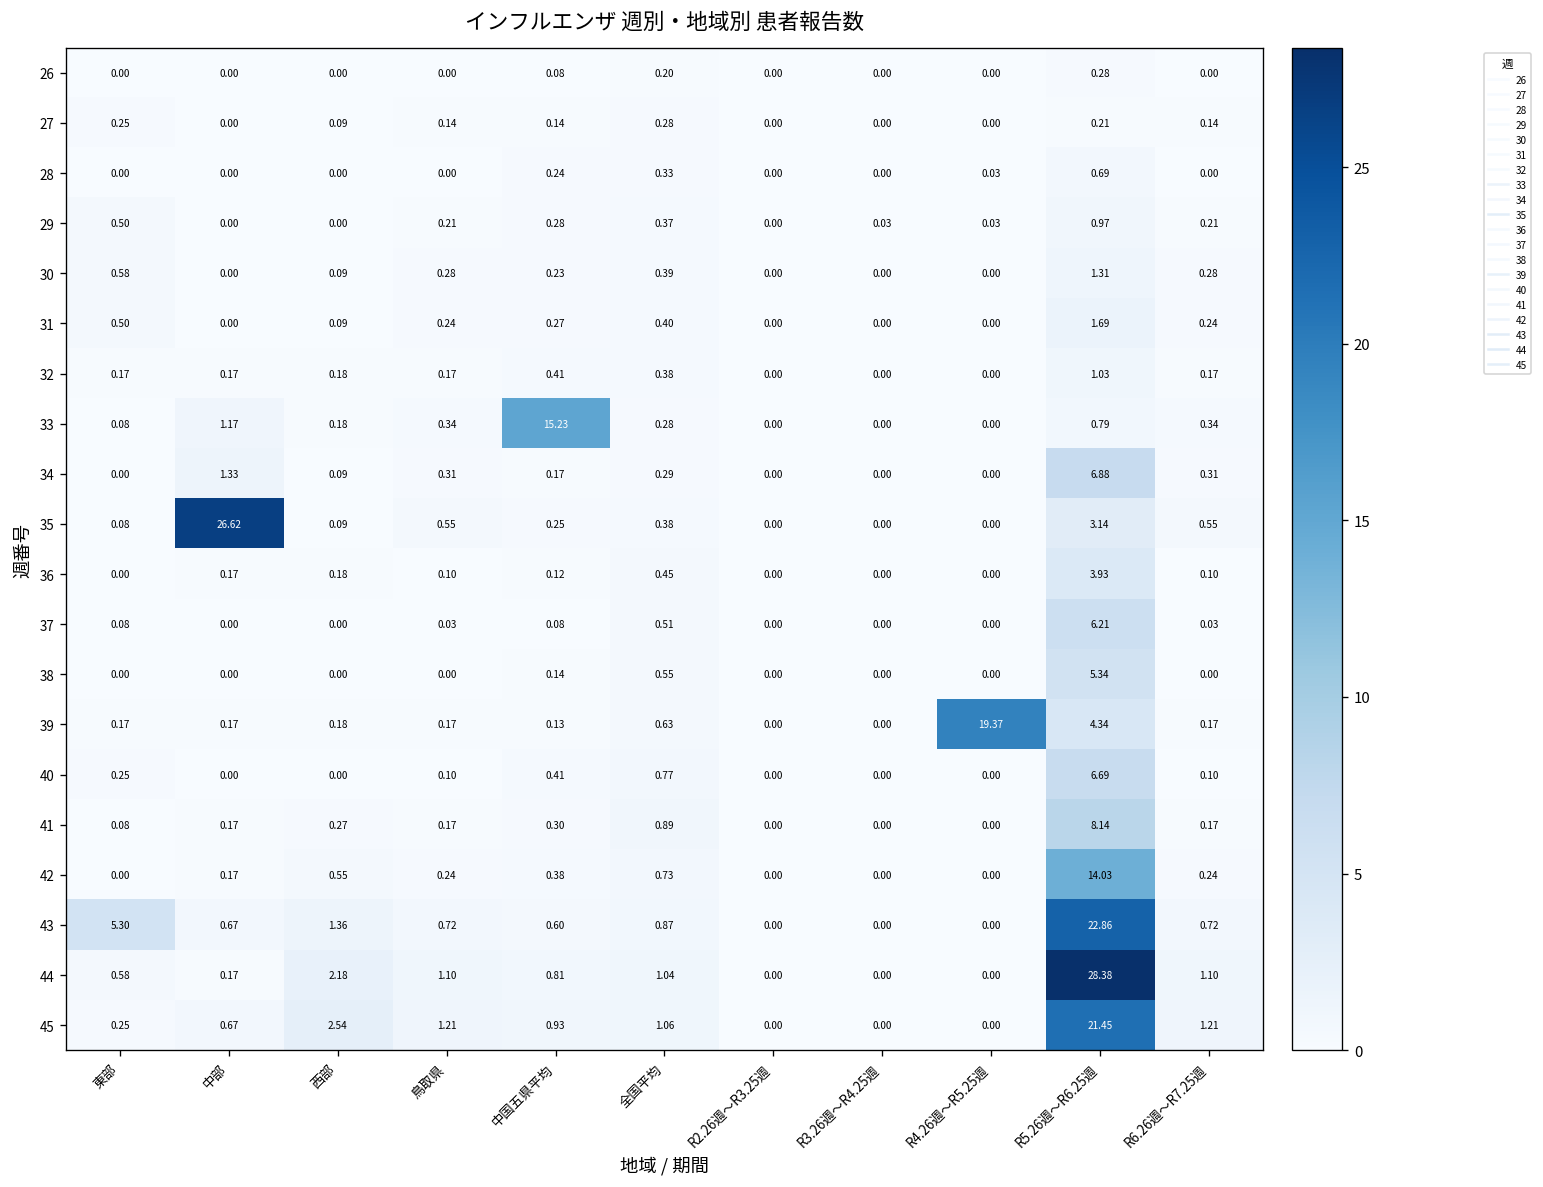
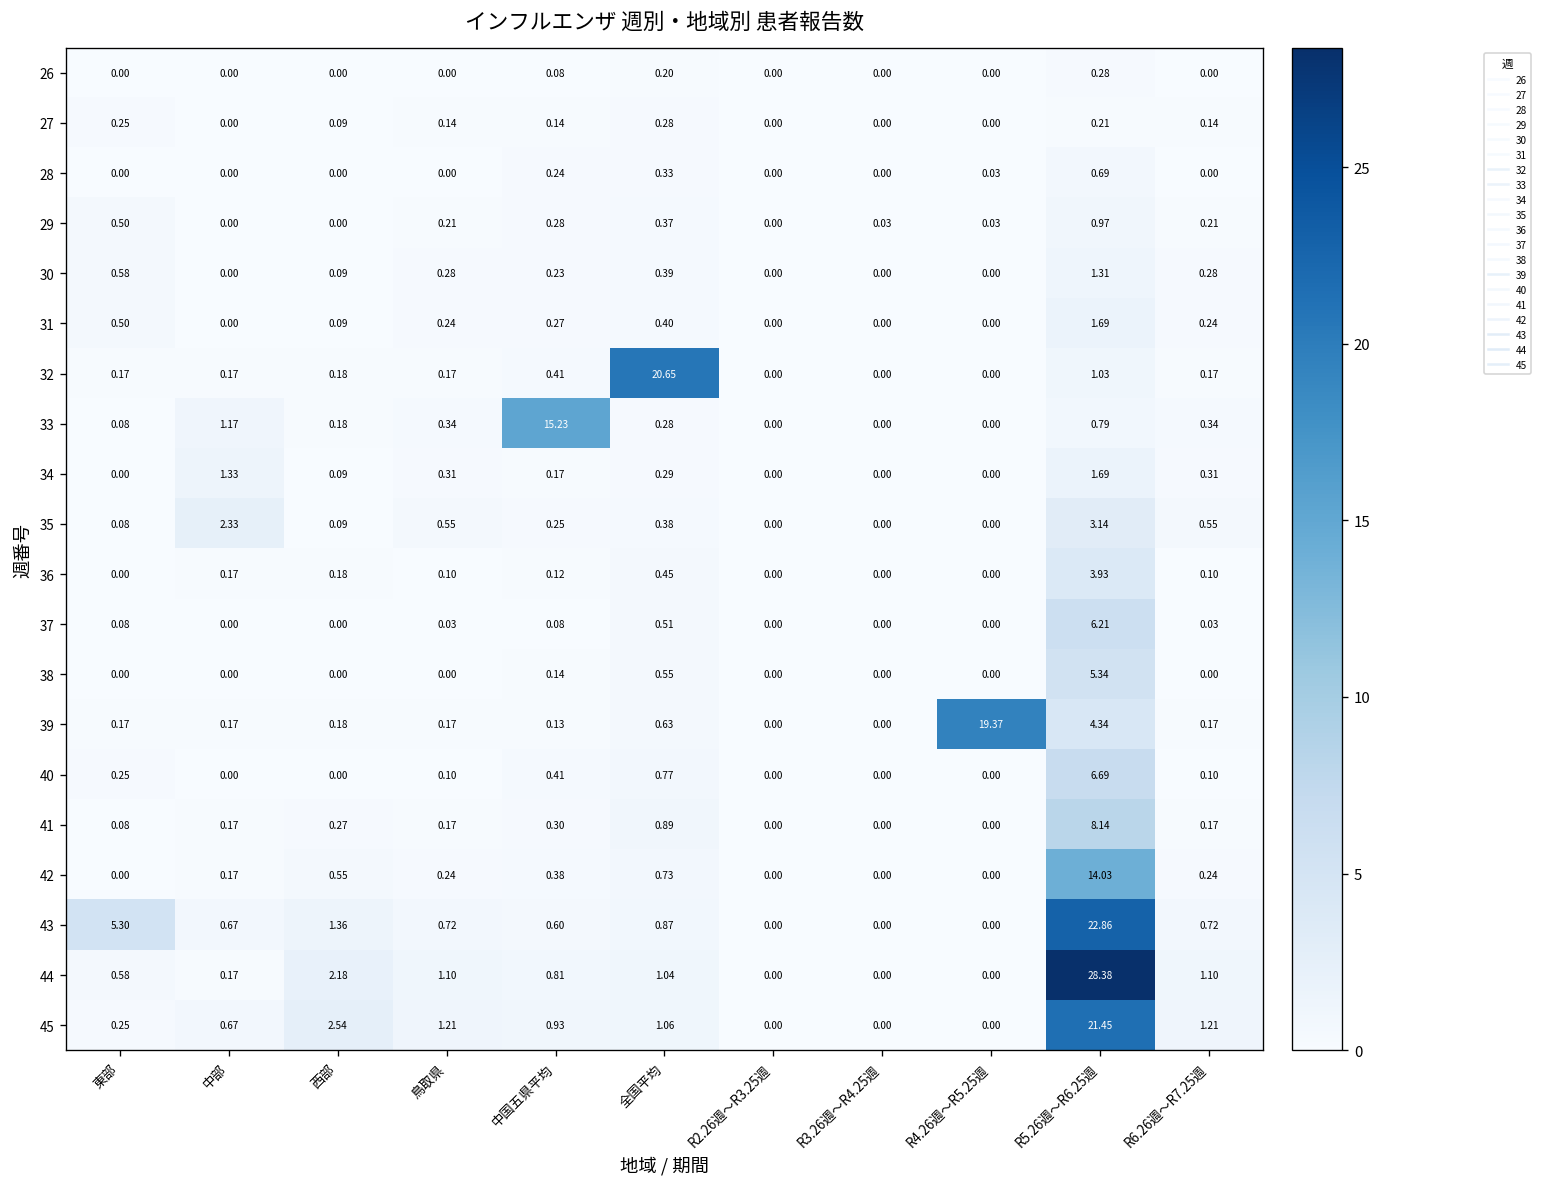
32, 全国平均: 0.38 -> 20.65
34, R5.26週～R6.25週: 6.88 -> 1.69
35, 中部: 26.62 -> 2.33
